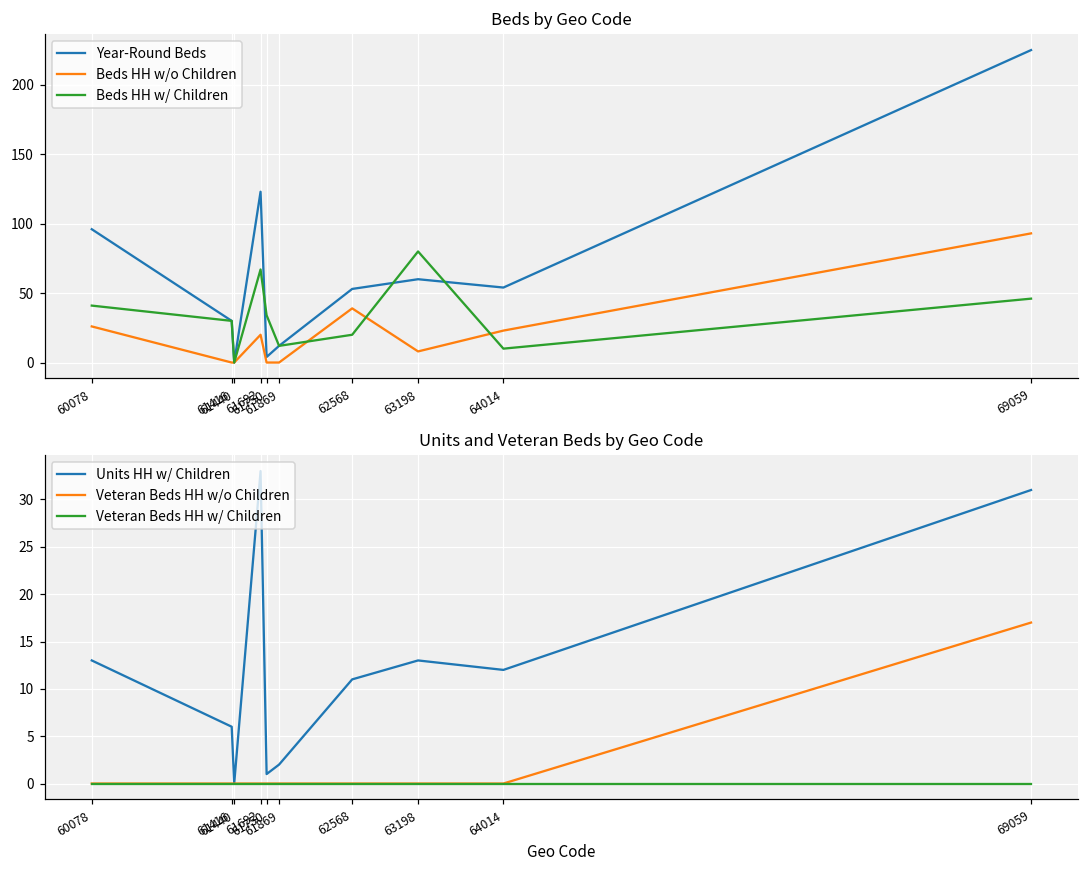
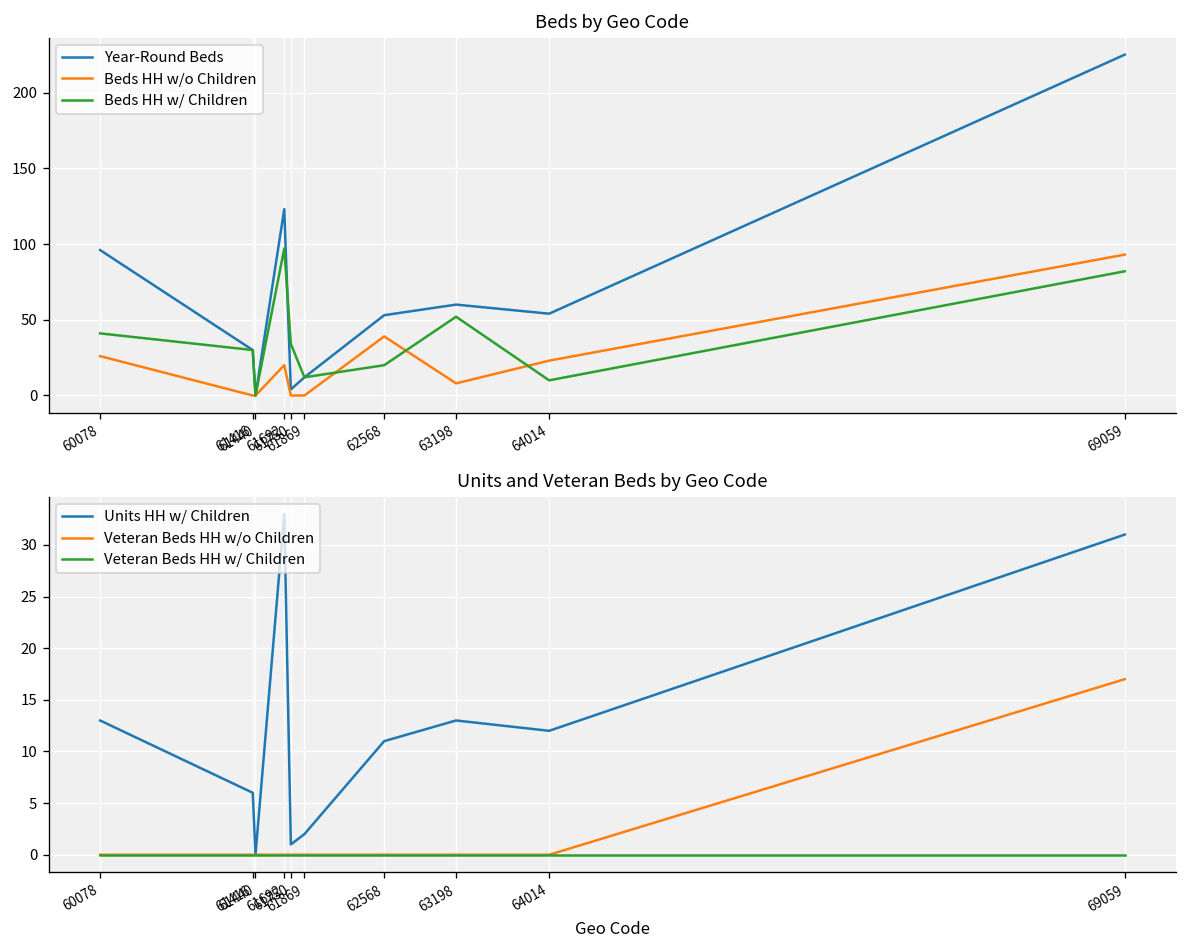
Beds by Geo Code, Beds HH w/ Children, 61692: 67 -> 97
Beds by Geo Code, Beds HH w/ Children, 63198: 80 -> 52
Beds by Geo Code, Beds HH w/ Children, 69059: 46 -> 82
